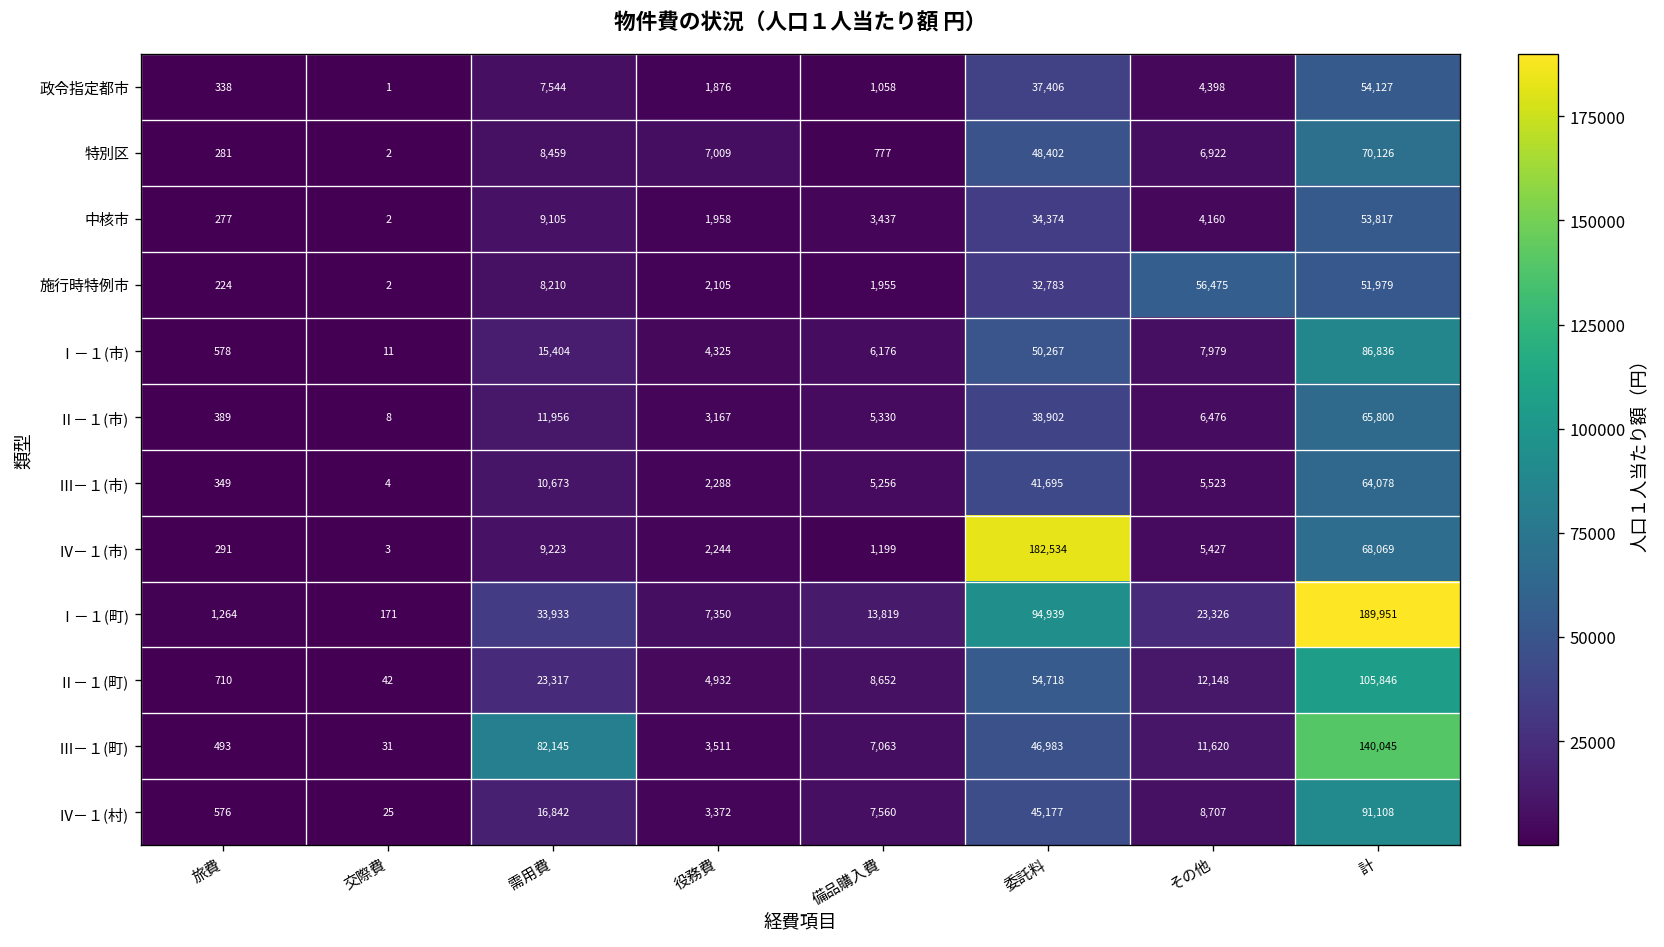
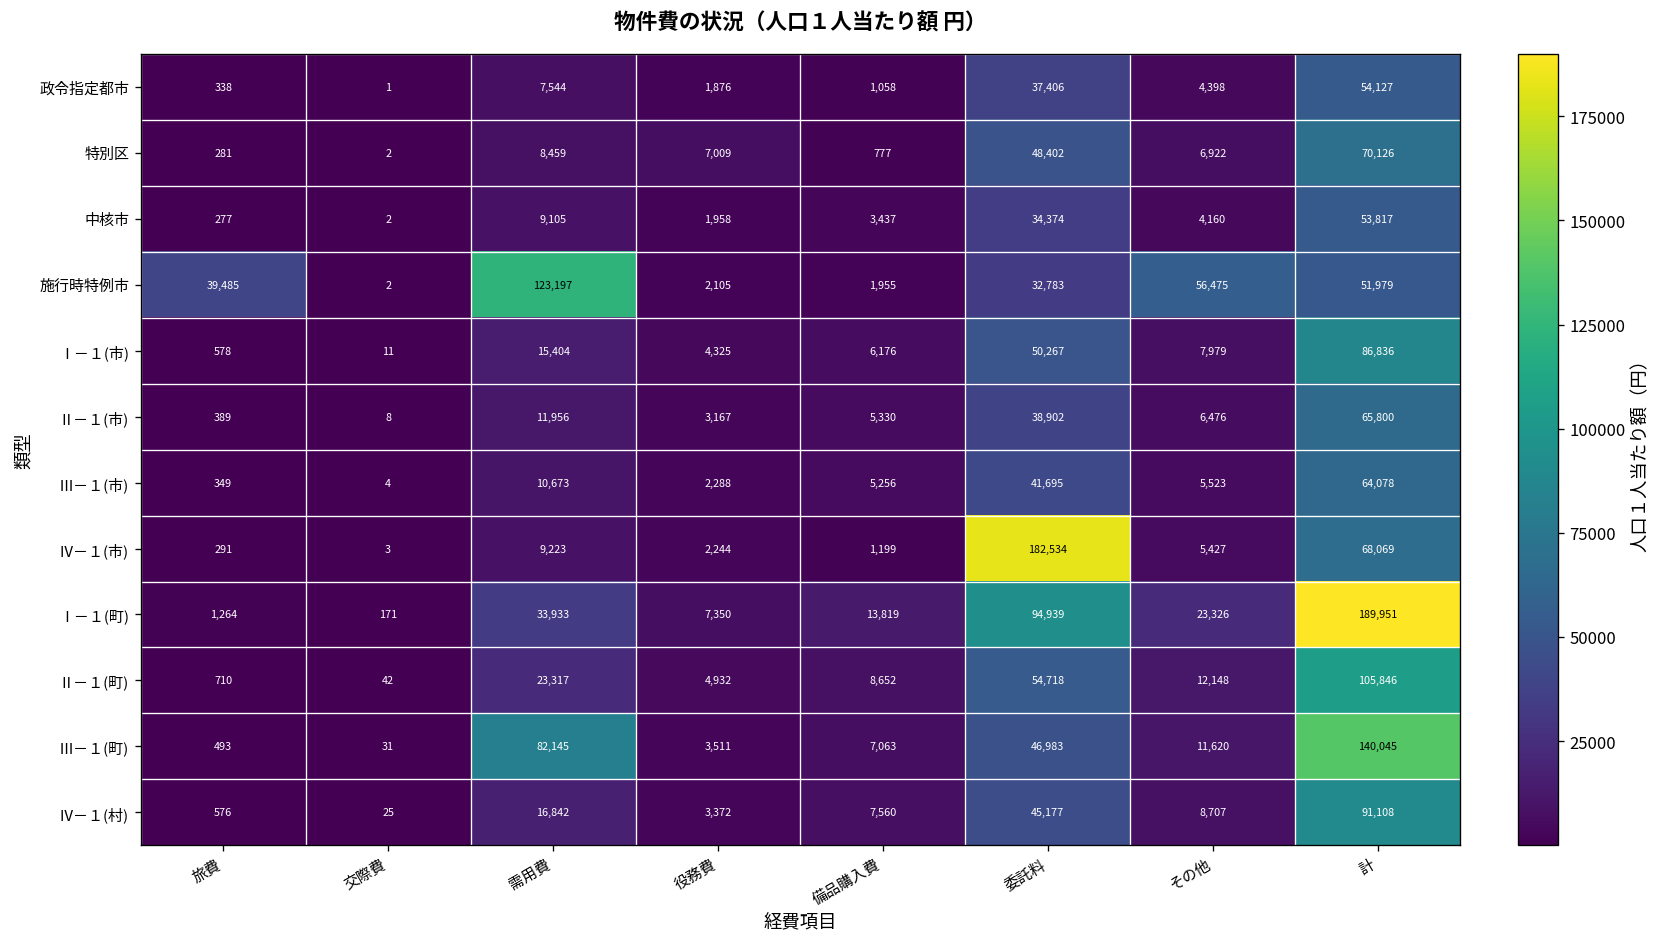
施行時特例市, 旅費: 224 -> 39,485
施行時特例市, 需用費: 8,210 -> 123,197
